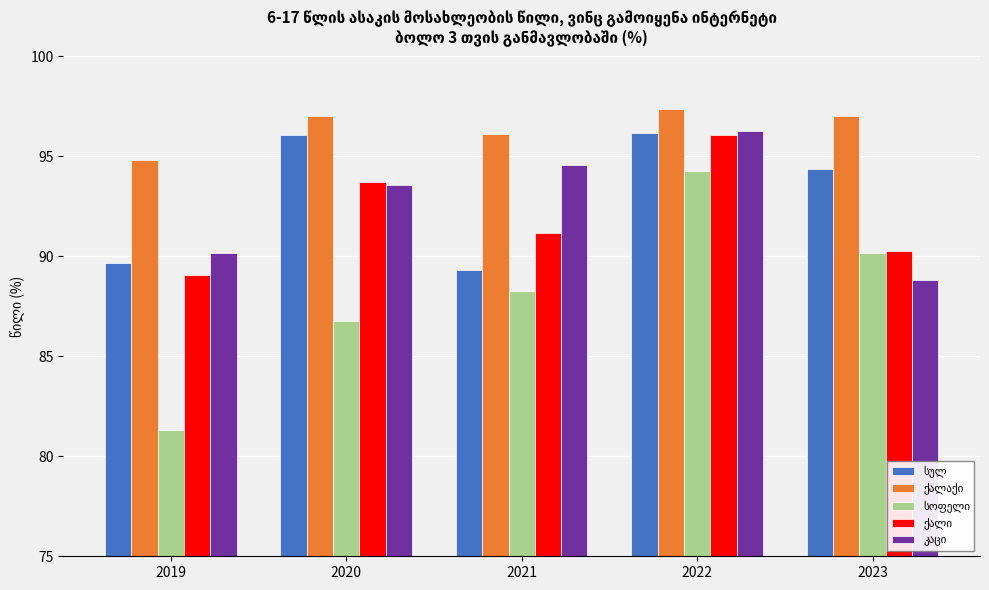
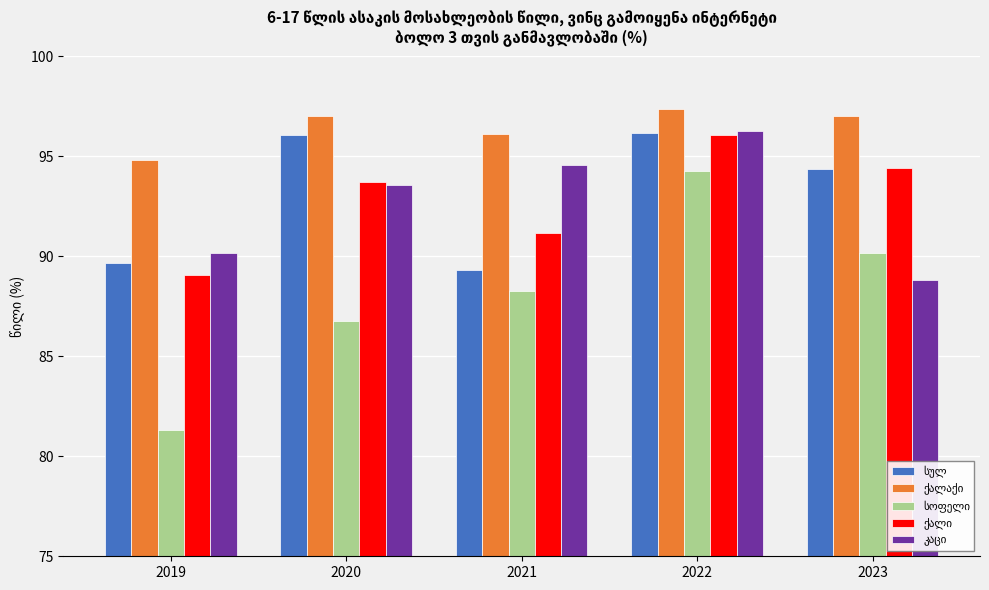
ქალი, 2023: 90.3 -> 94.4
